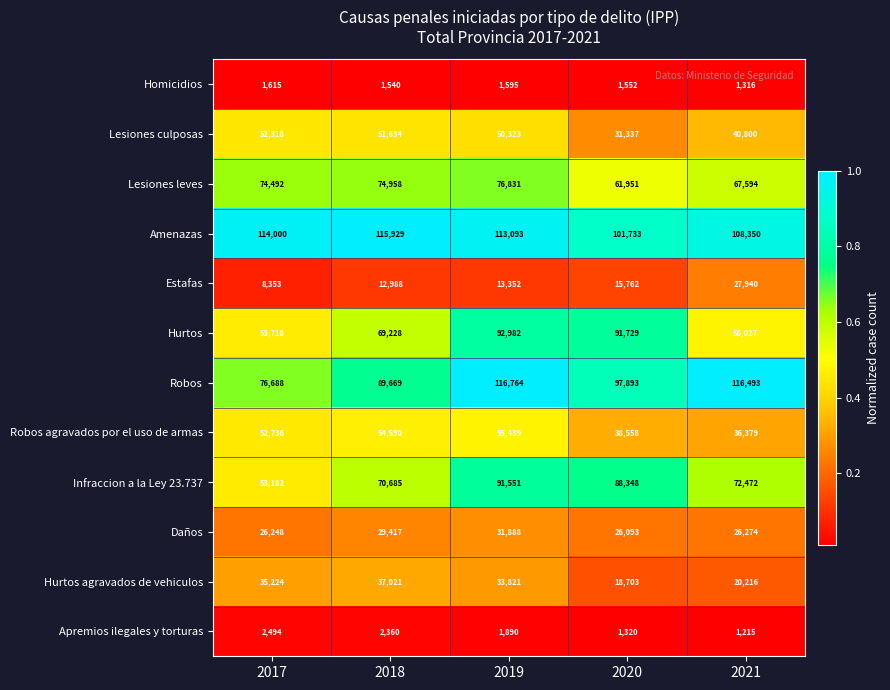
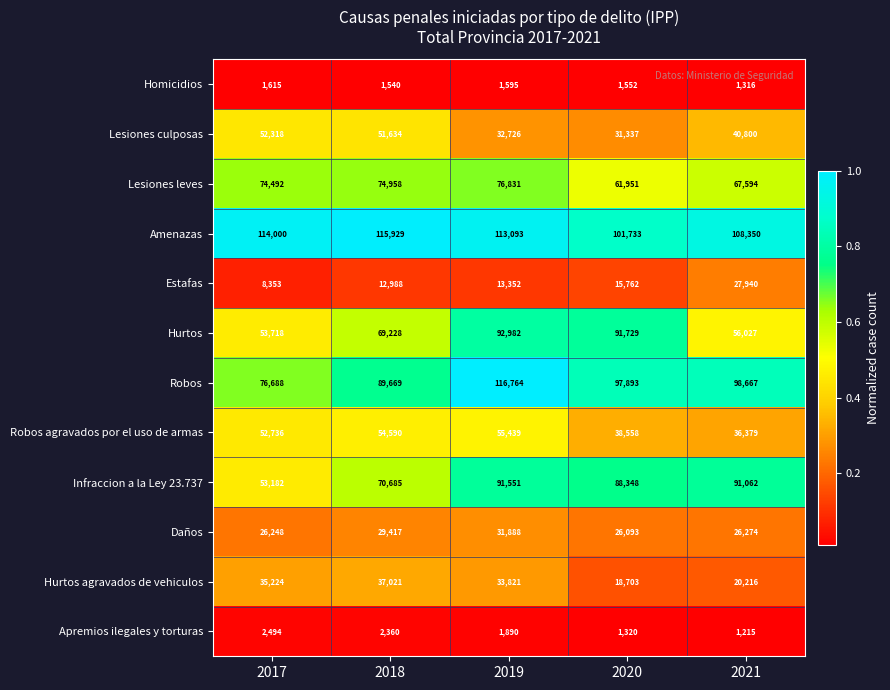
Lesiones culposas, 2019: 50,323 -> 32,726
Robos, 2021: 116,493 -> 98,667
Infraccion a la Ley 23.737, 2021: 72,472 -> 91,062
